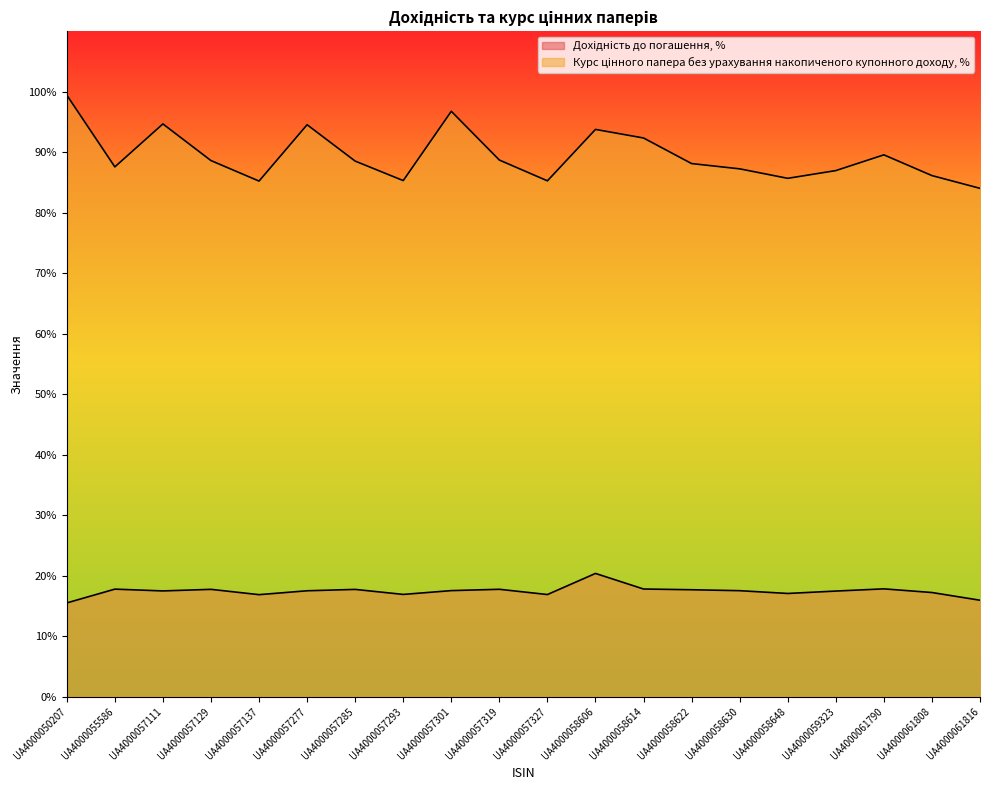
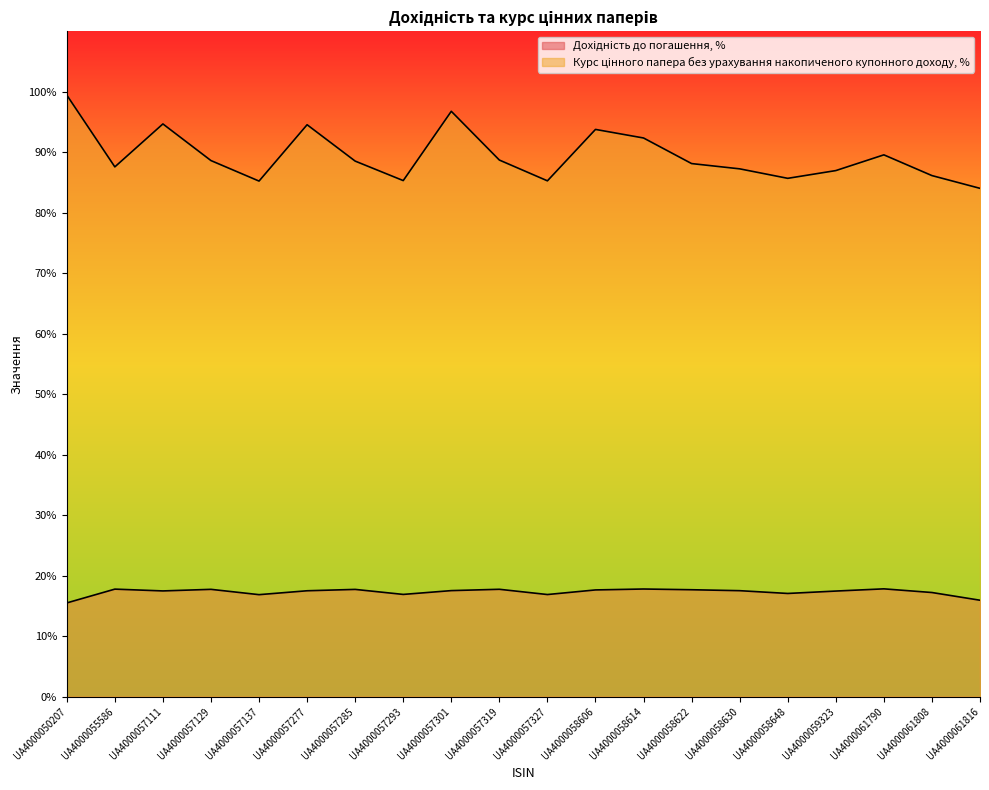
Дохідність до погашення, %, UA4000058606: 20% -> 18%
